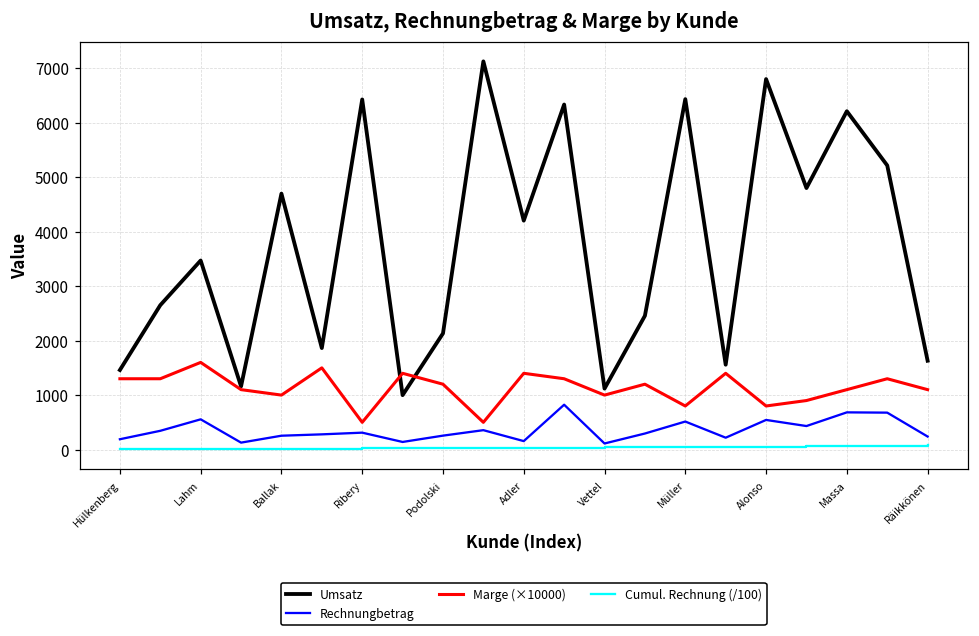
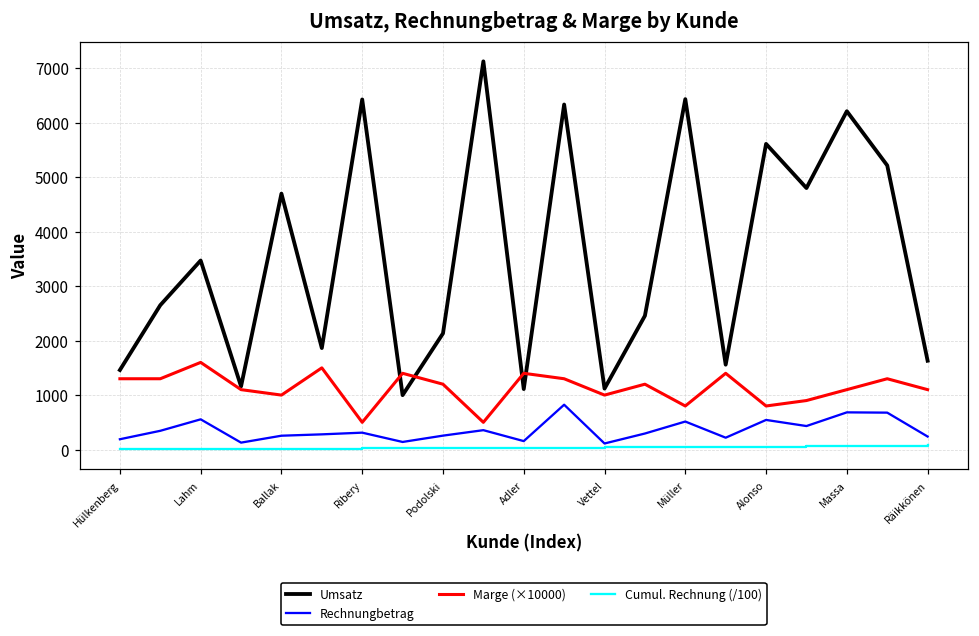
Umsatz, Adler: 4200 -> 1100
Umsatz, Alonso: 6800 -> 5600
